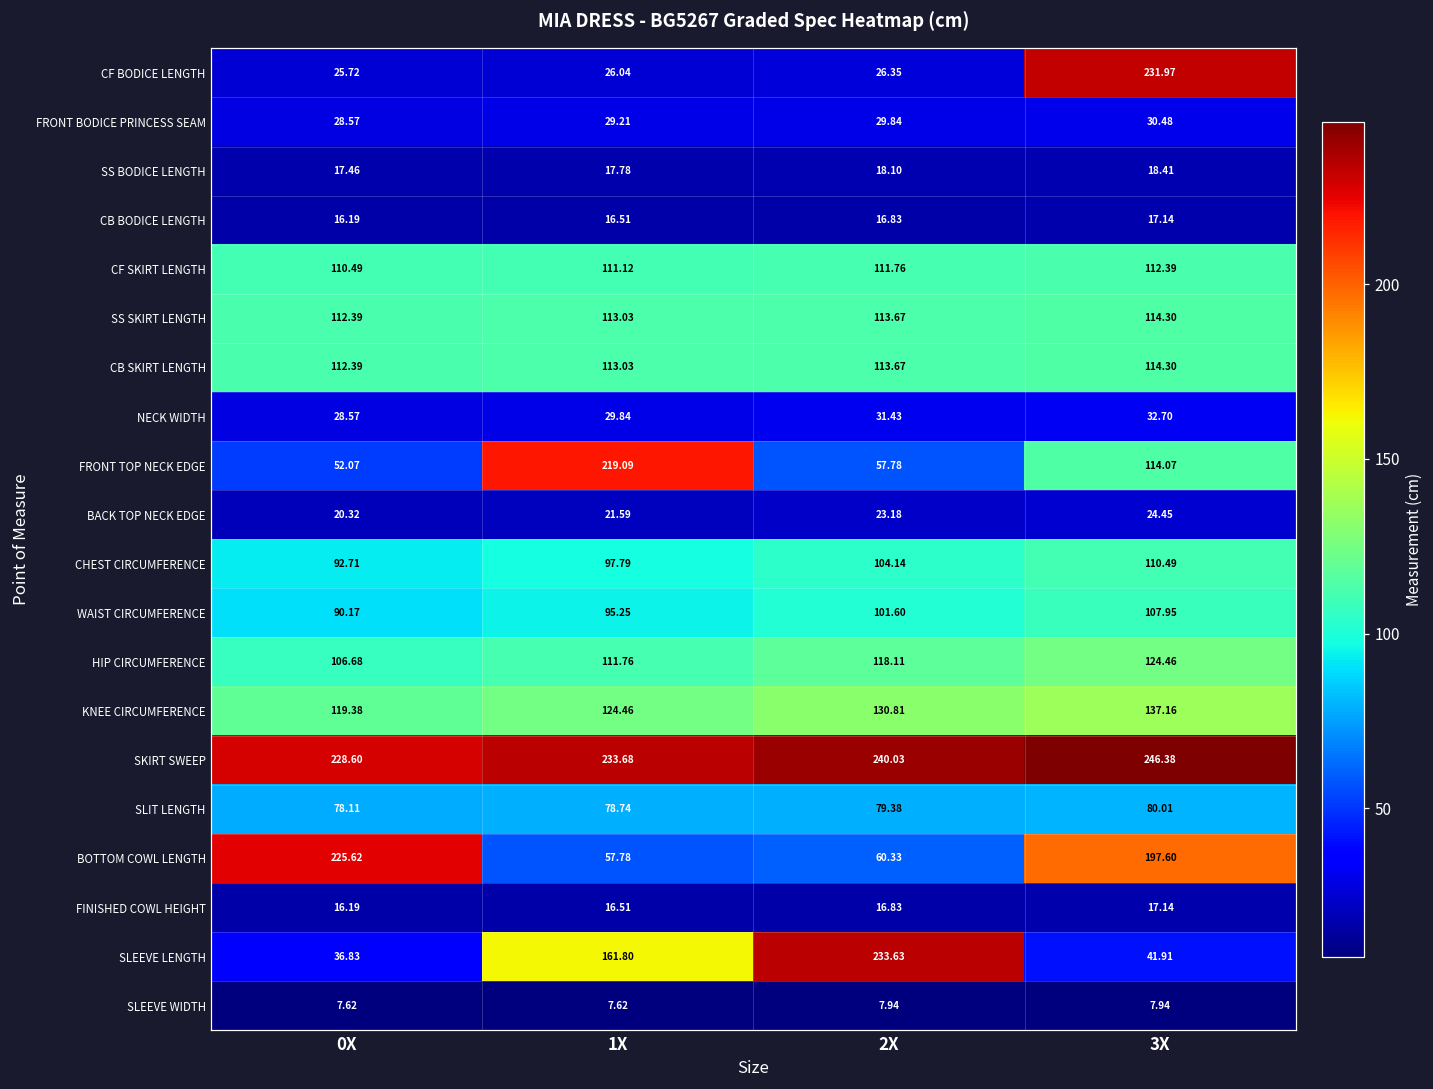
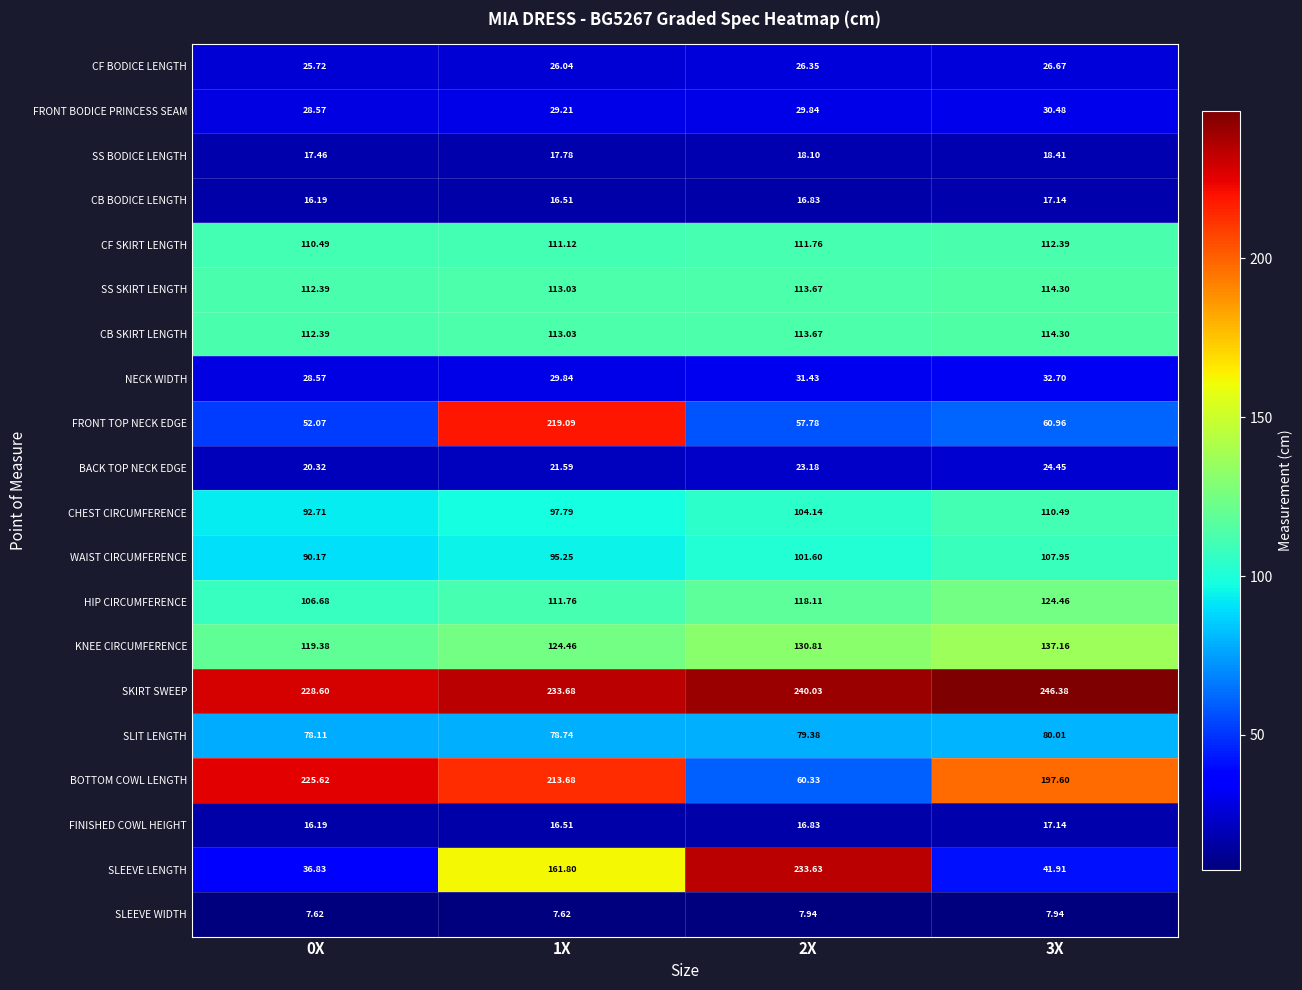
CF BODICE LENGTH, 3X: 231.97 -> 26.67
FRONT TOP NECK EDGE, 3X: 114.07 -> 60.96
BOTTOM COWL LENGTH, 1X: 57.78 -> 213.68
